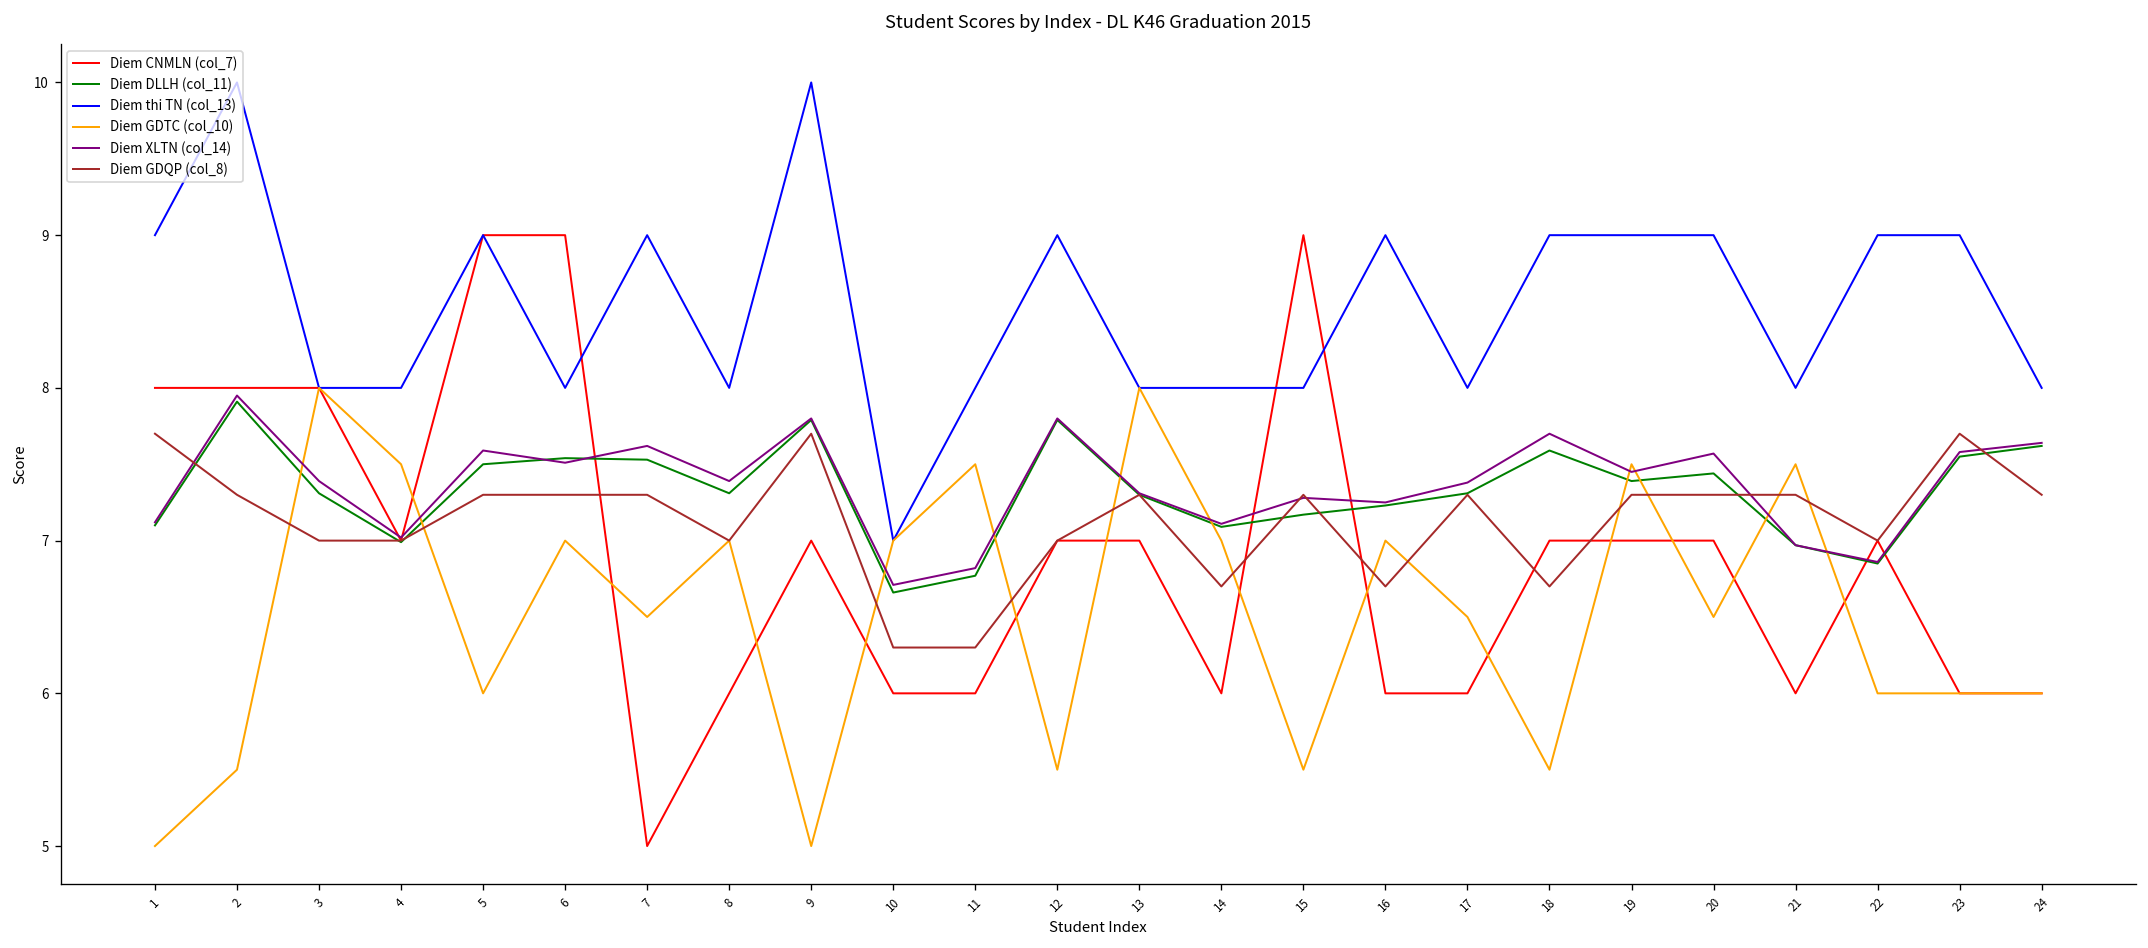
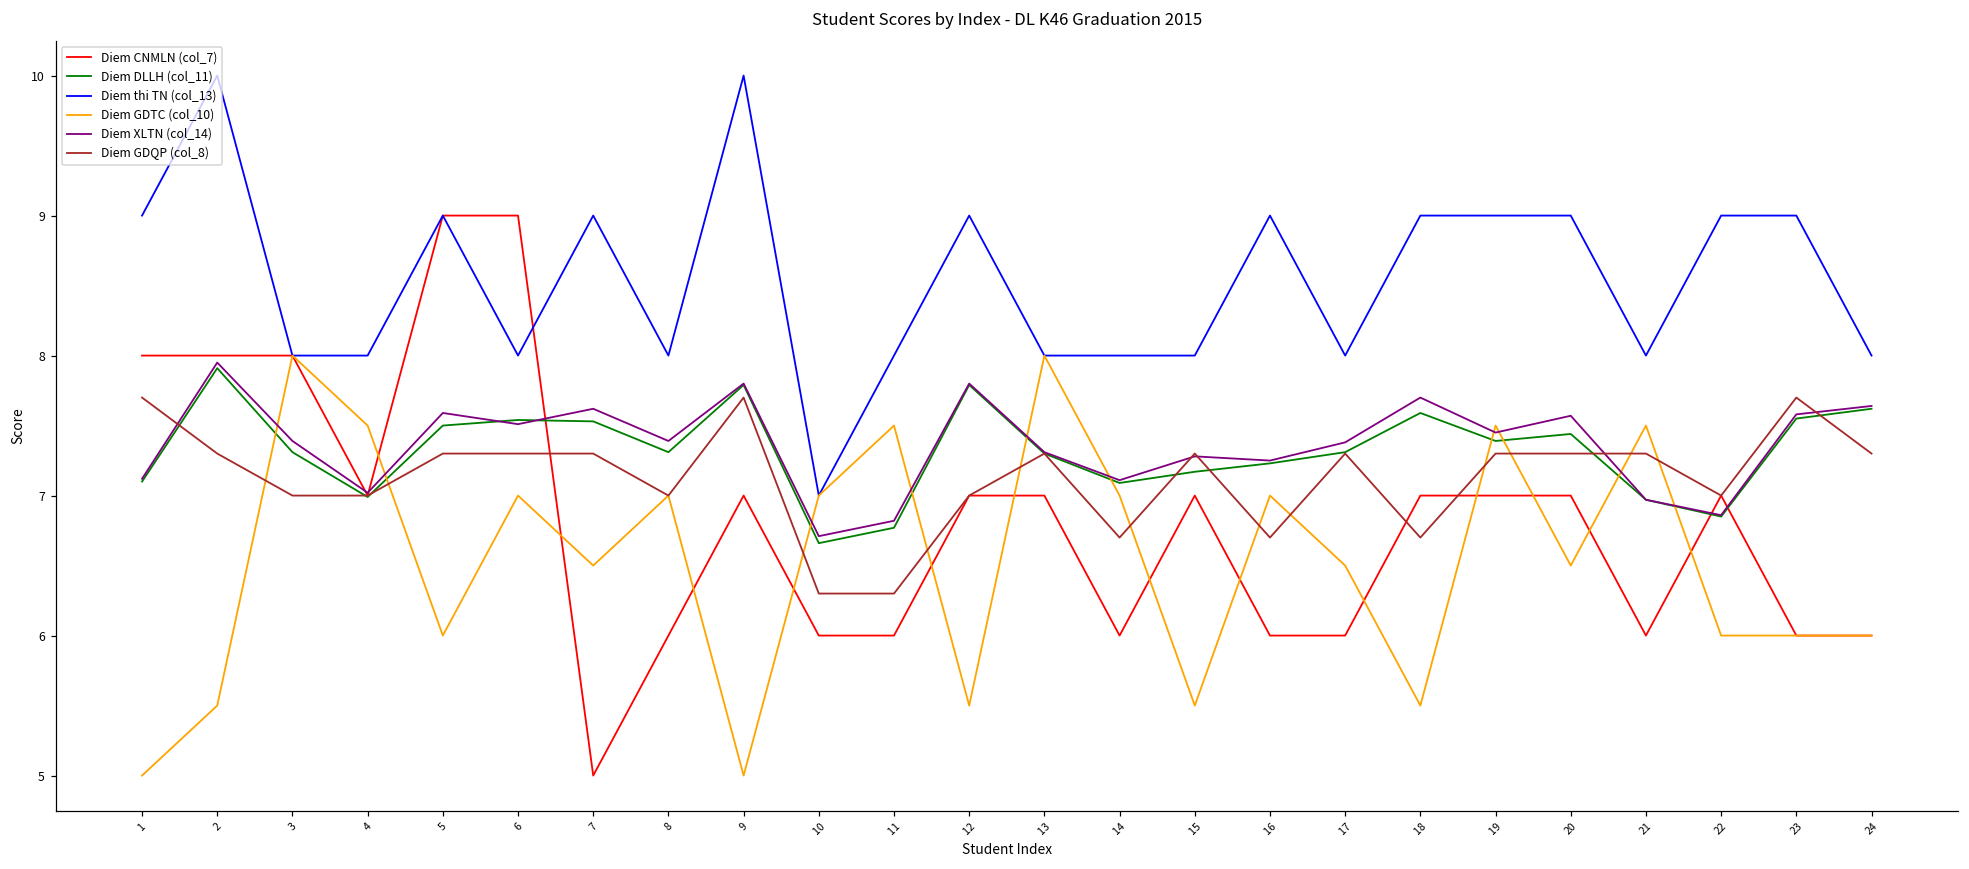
Diem CNMLN (col_7), 15: 9 -> 7
